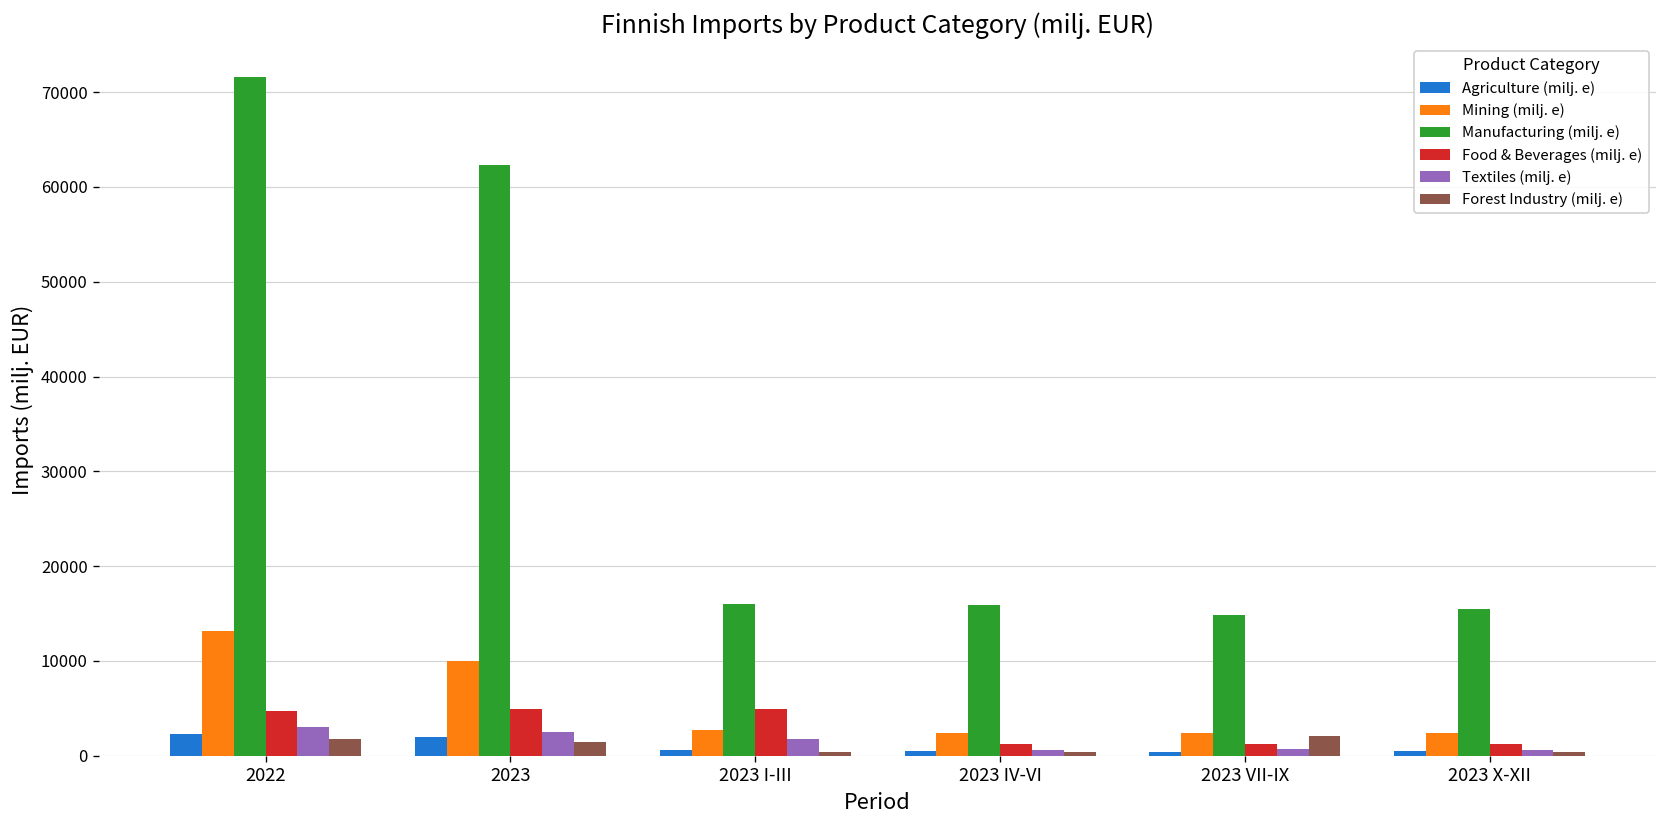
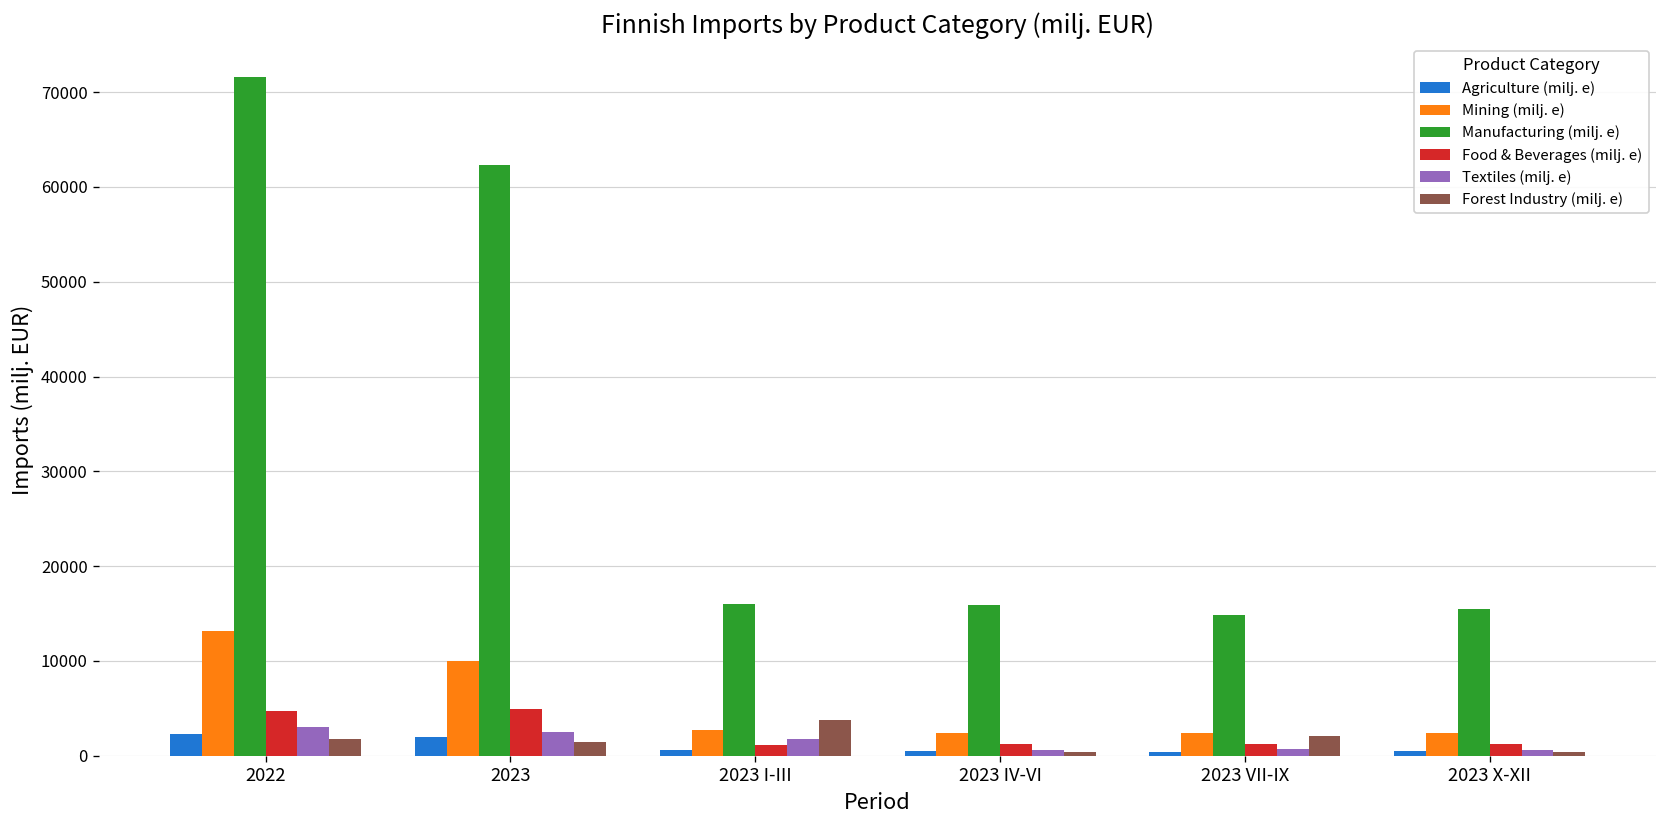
Food & Beverages (milj. e), 2023 I-III: 5000 -> 1000
Forest Industry (milj. e), 2023 I-III: 0 -> 4000
